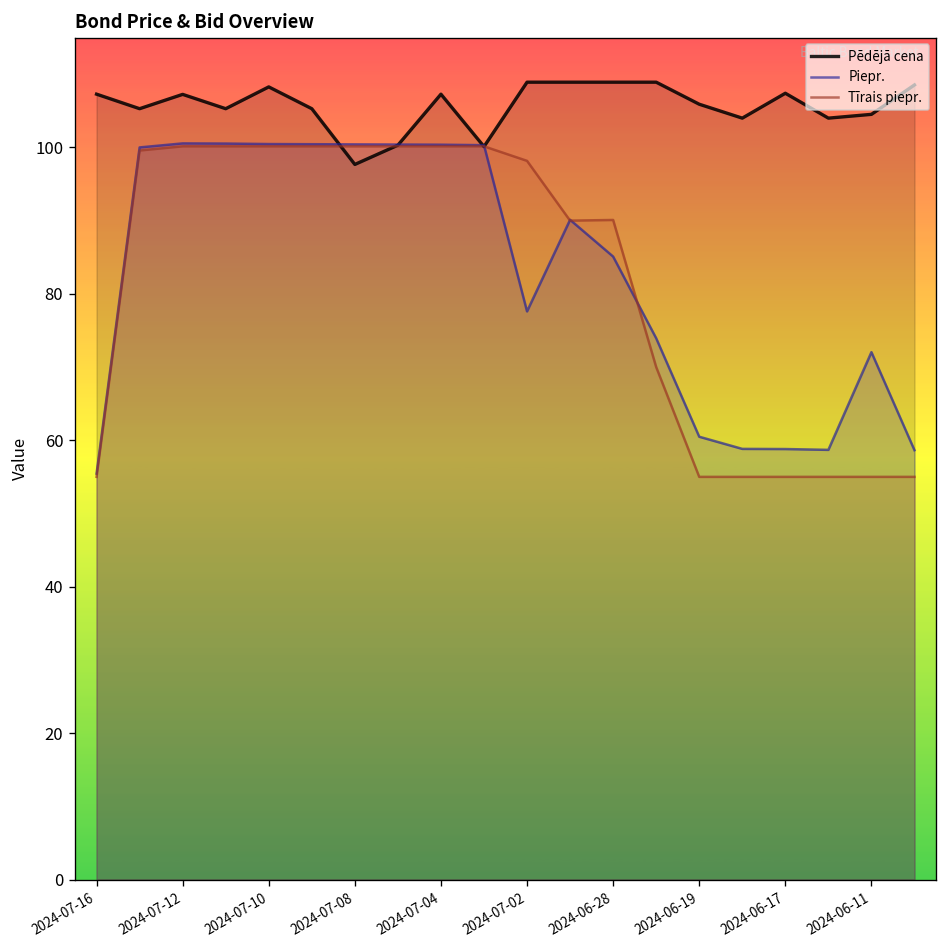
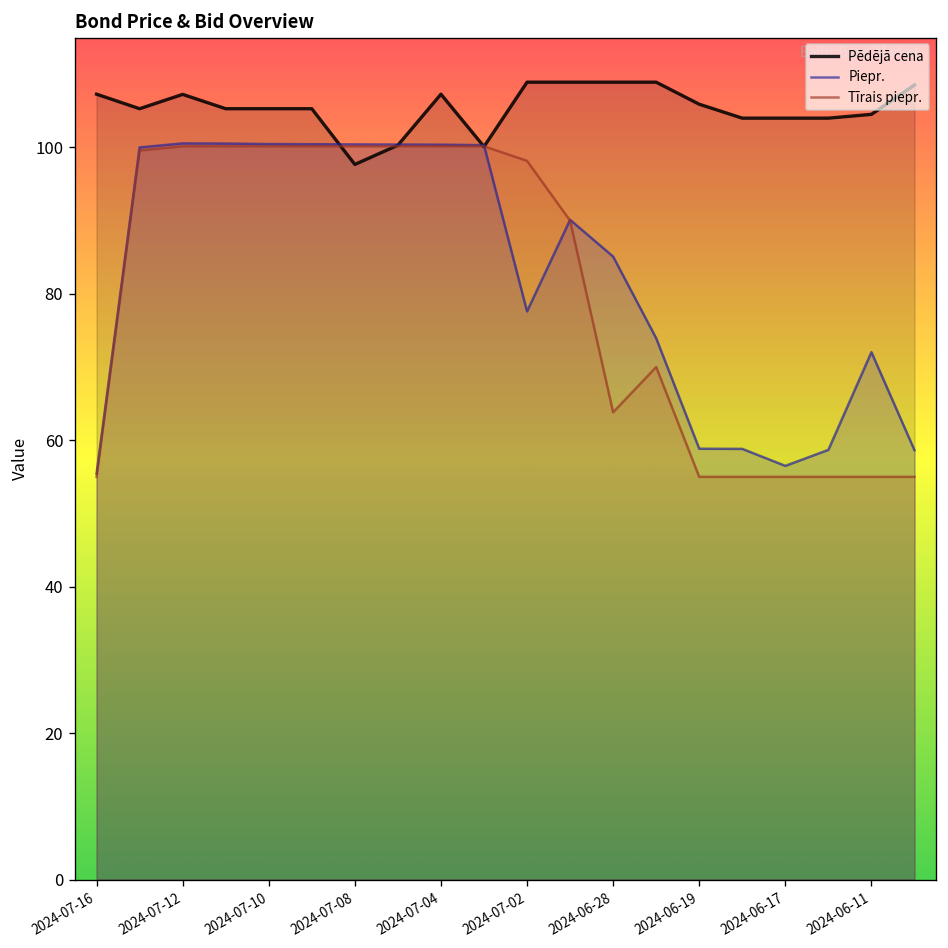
Pēdējā cena, 2024-07-10: 108 -> 105
Tīrais piepr., 2024-06-28: 90 -> 64
Piepr., 2024-06-19: 60 -> 59
Pēdējā cena, 2024-06-17: 107 -> 104
Piepr., 2024-06-17: 59 -> 57
